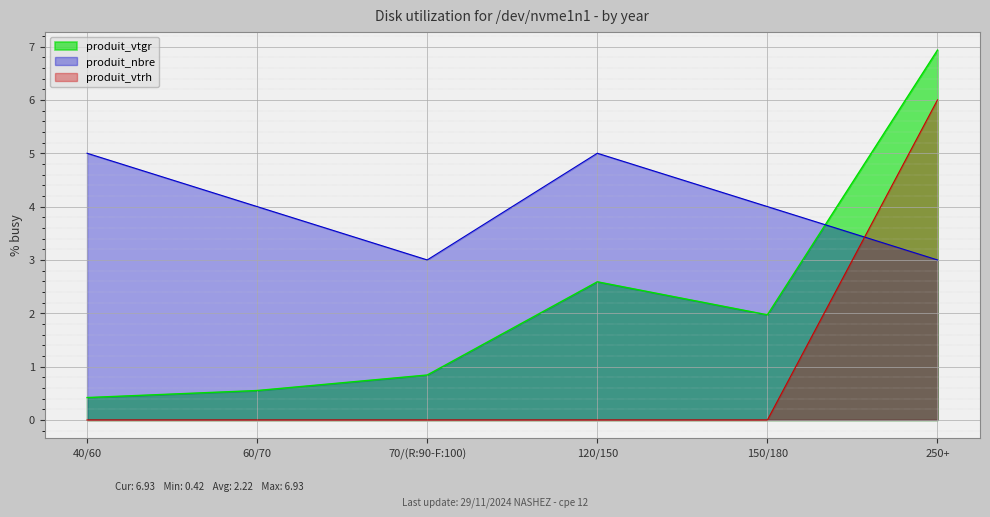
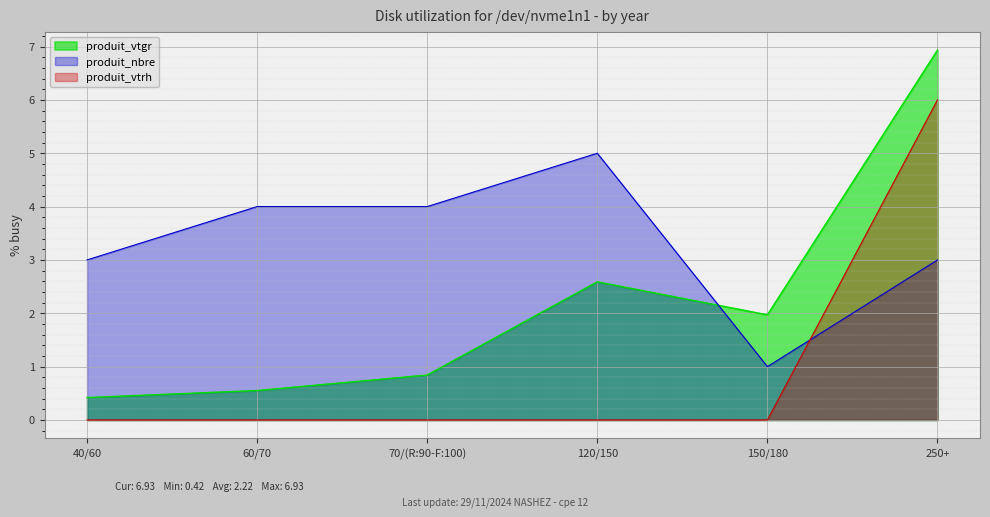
produit_nbre, 40/60: 5 -> 3
produit_nbre, 70/(R:90-F:100): 3 -> 4
produit_nbre, 150/180: 4 -> 1
